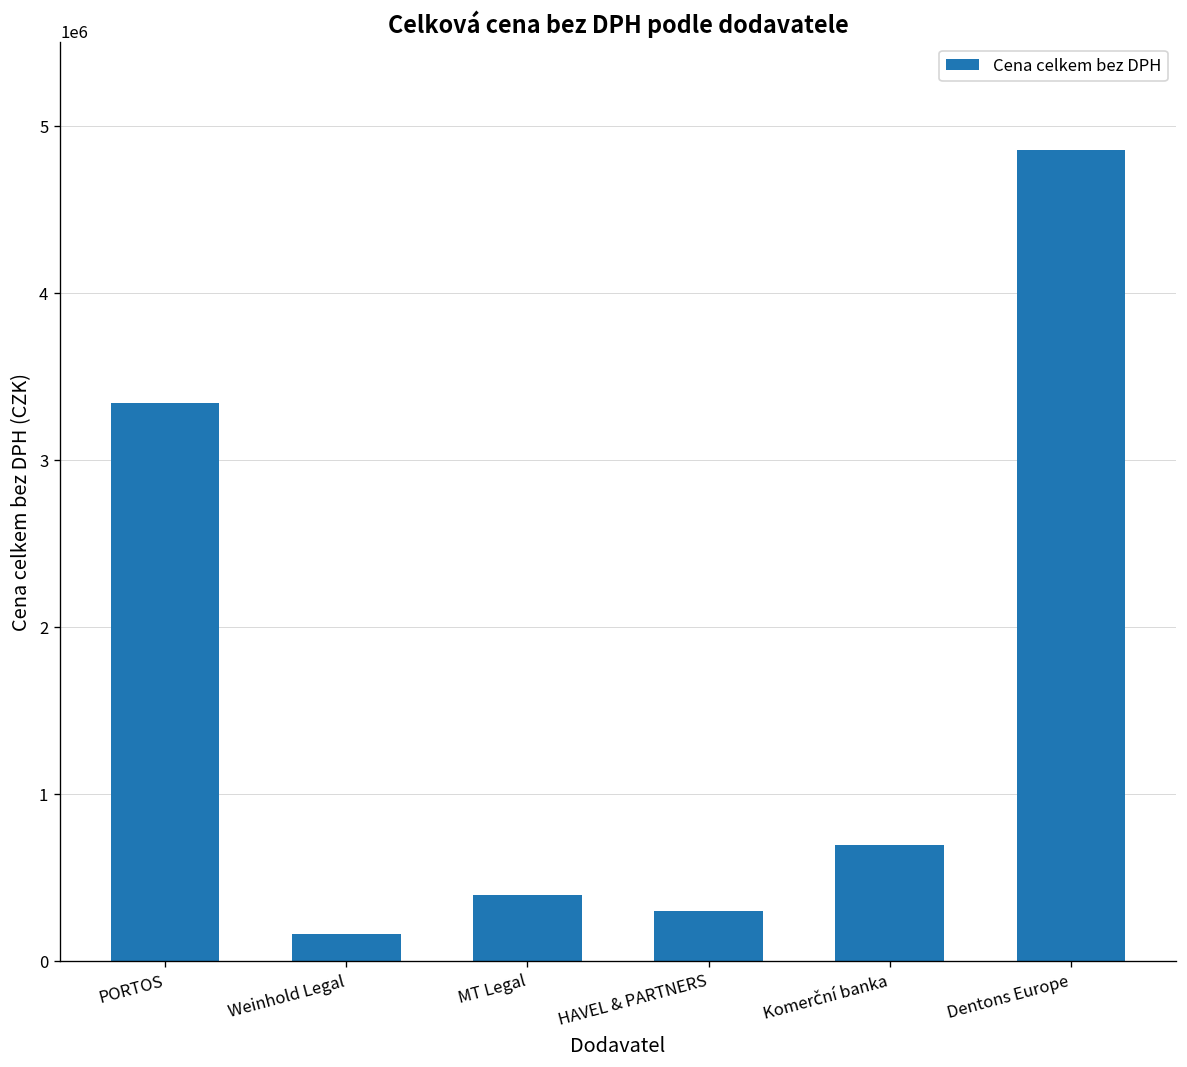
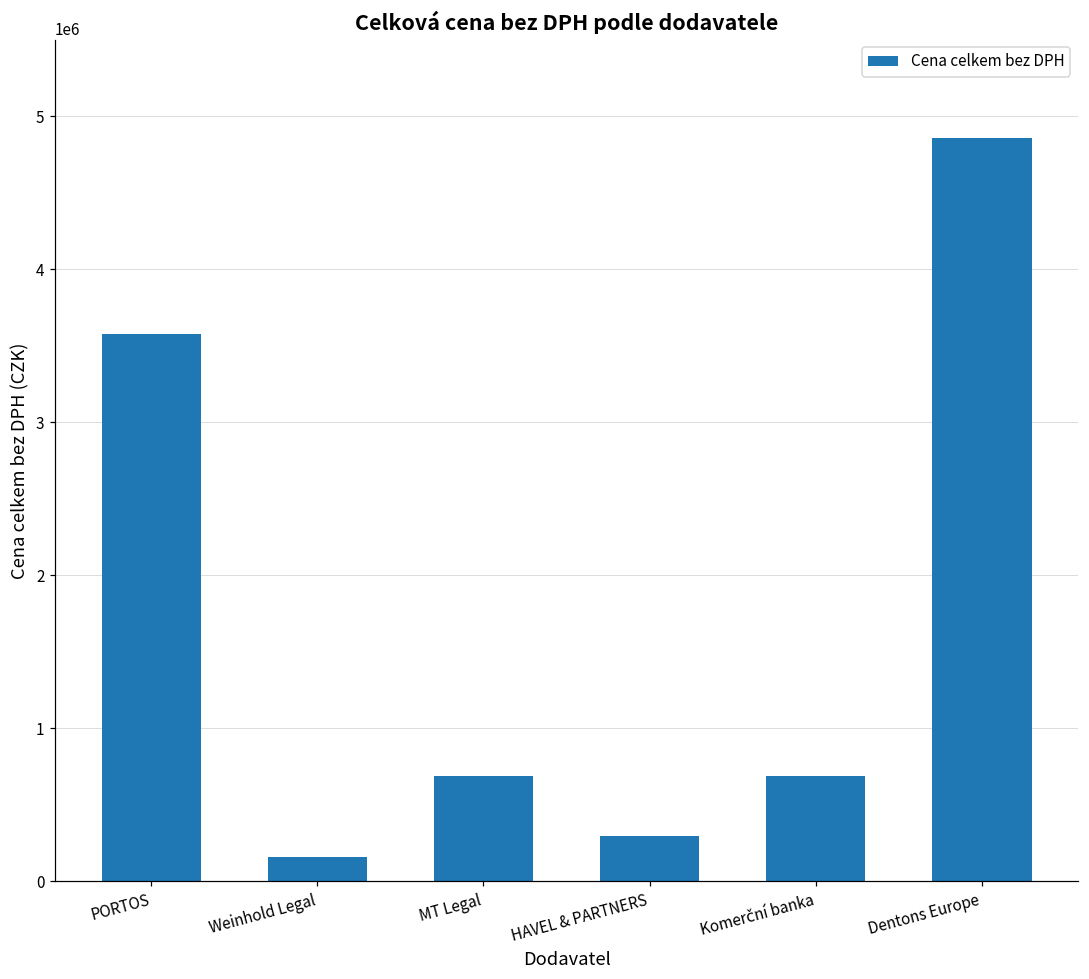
PORTOS: 3340000 -> 3580000
MT Legal: 400000 -> 690000
